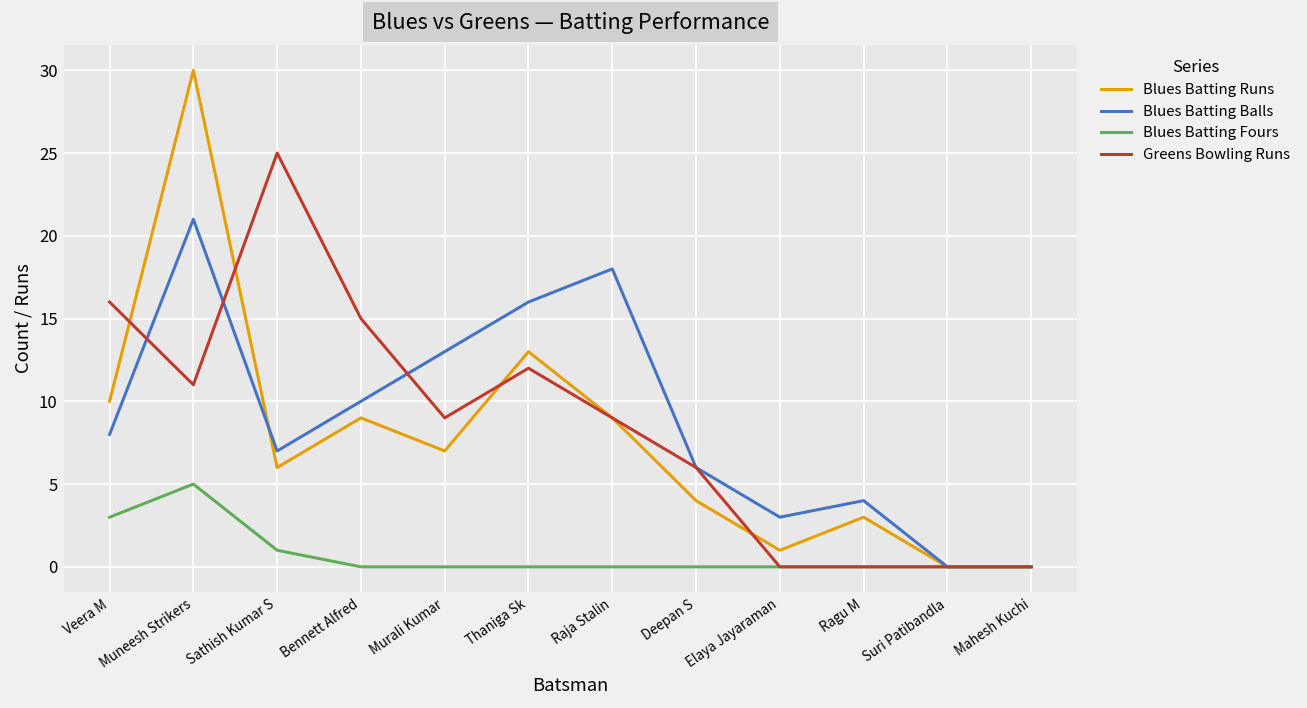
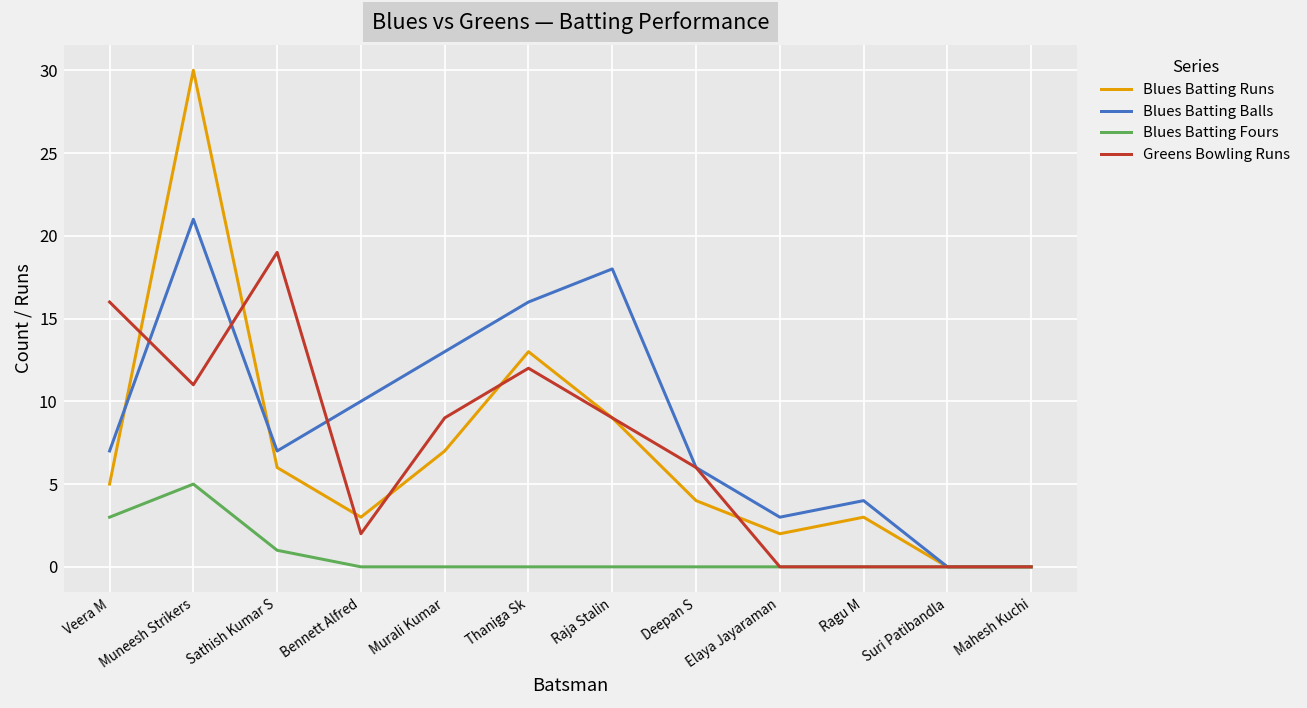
Blues Batting Runs, Veera M: 10 -> 5
Blues Batting Balls, Veera M: 8 -> 7
Greens Bowling Runs, Sathish Kumar S: 25 -> 19
Blues Batting Runs, Bennett Alfred: 9 -> 3
Greens Bowling Runs, Bennett Alfred: 15 -> 2
Blues Batting Runs, Elaya Jayaraman: 1 -> 2
